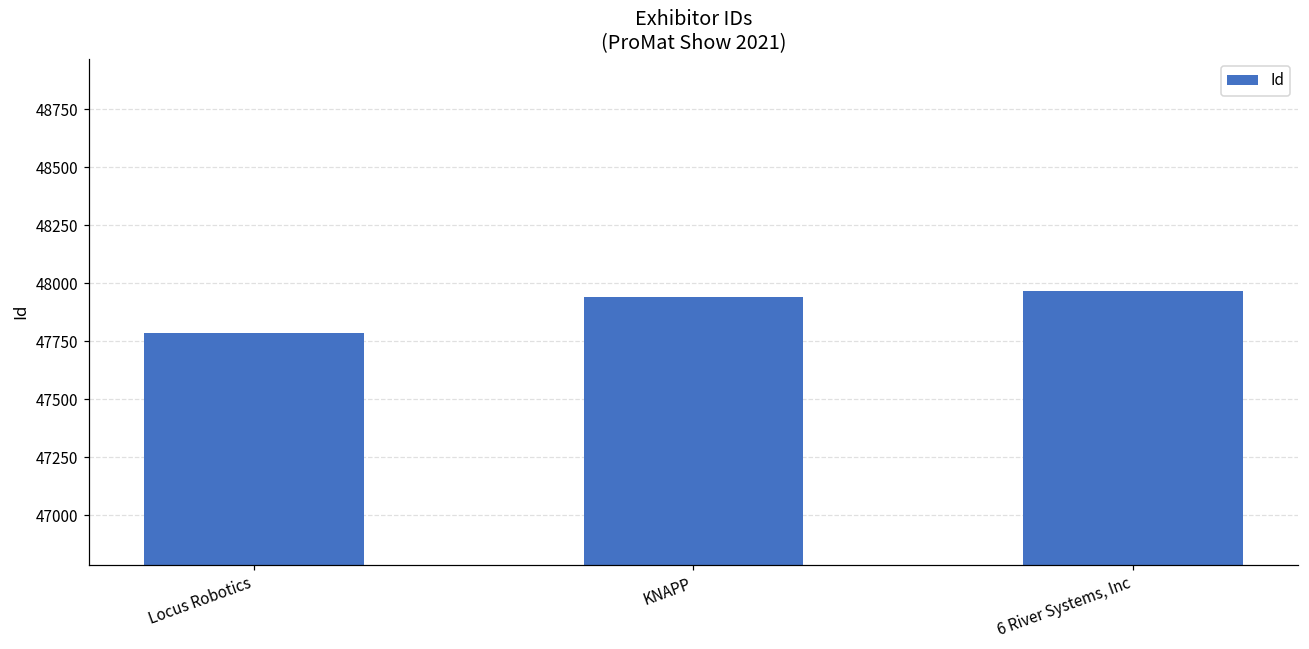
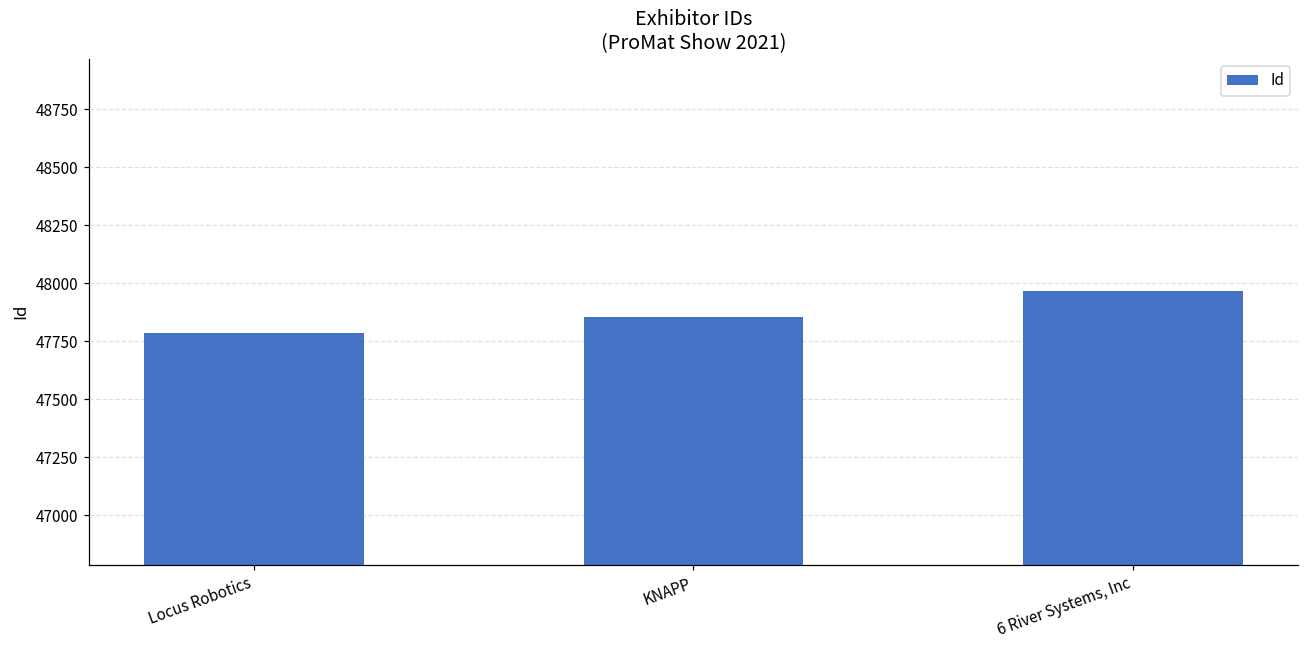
KNAPP: 47940 -> 47860
